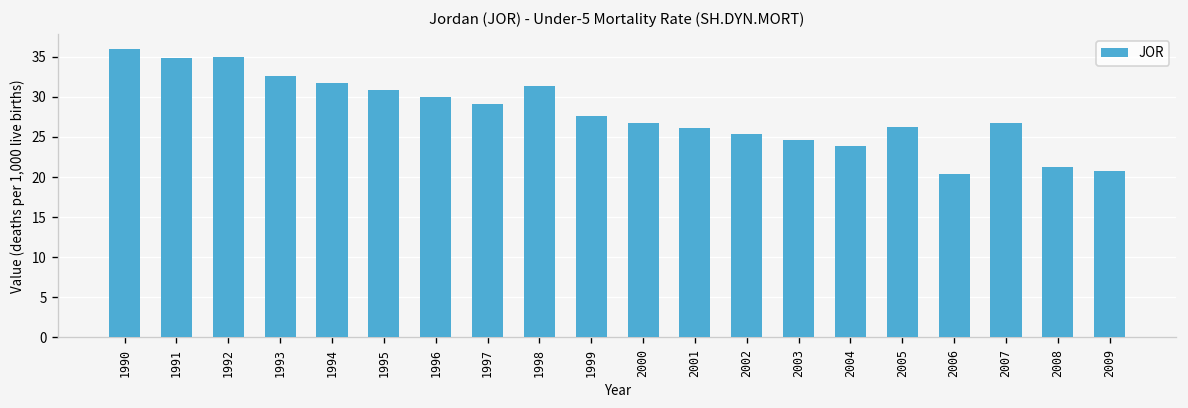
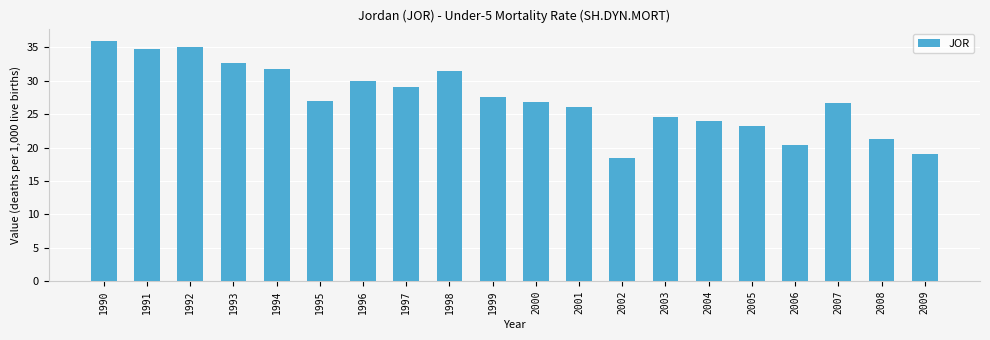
1995: 31 -> 27
2002: 25 -> 18
2005: 26 -> 23
2009: 21 -> 19
